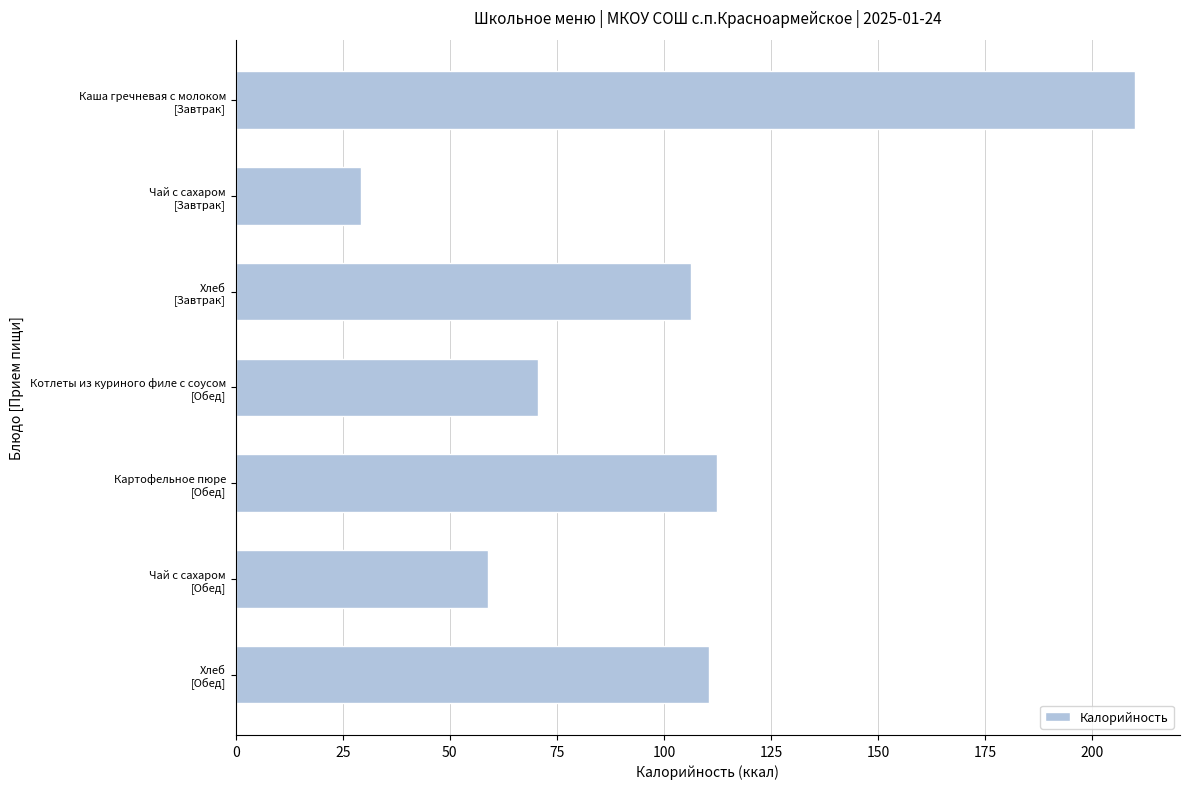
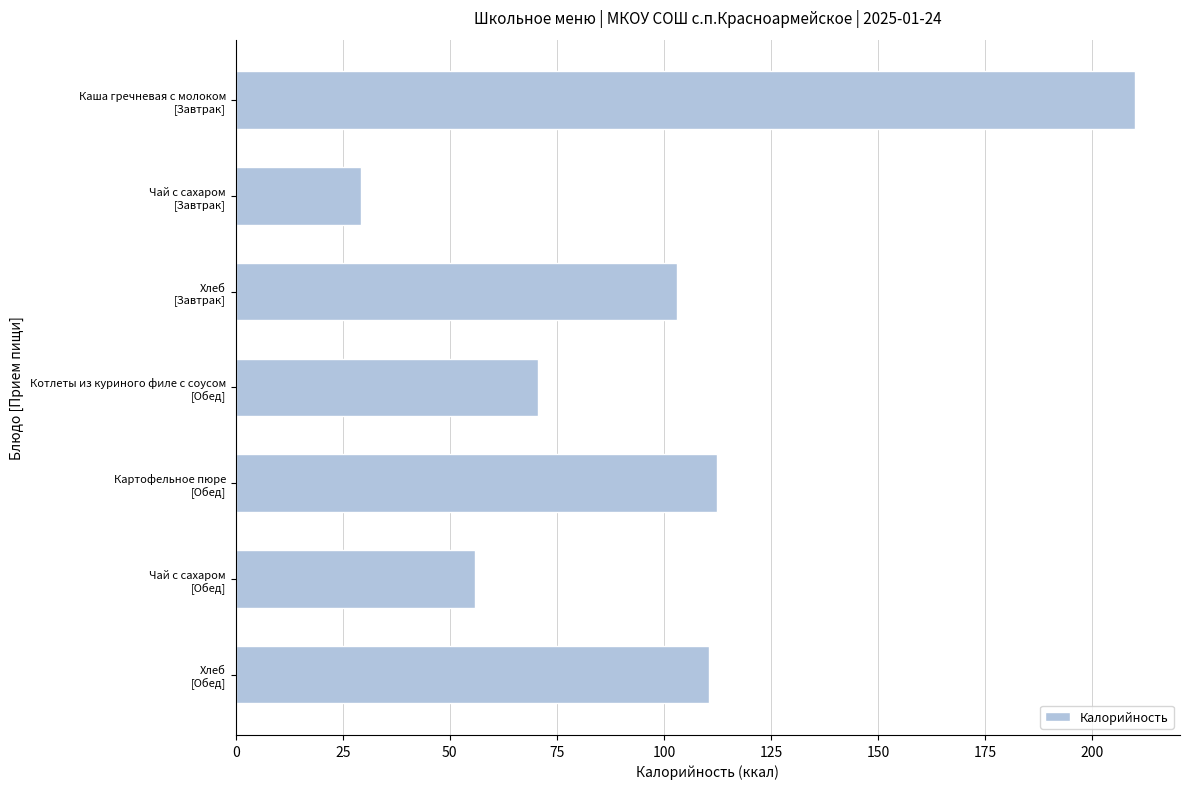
Хлеб [Завтрак]: 106 -> 103
Чай с сахаром [Обед]: 59 -> 56
